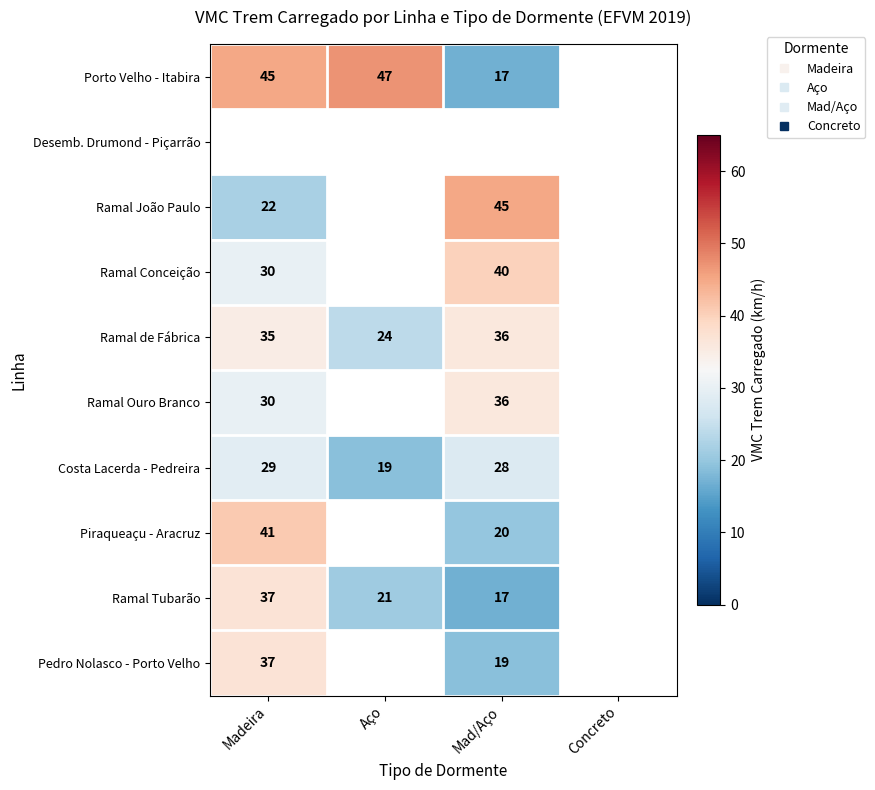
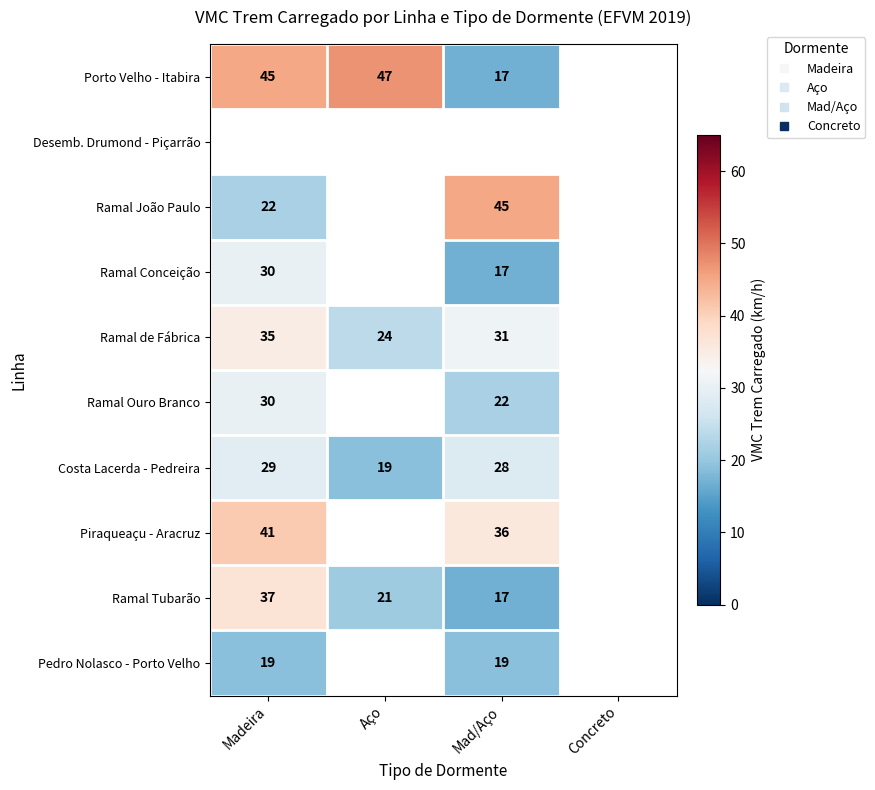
Ramal Conceição, Mad/Aço: 40 -> 17
Ramal de Fábrica, Mad/Aço: 36 -> 31
Ramal Ouro Branco, Mad/Aço: 36 -> 22
Piraqueaçu - Aracruz, Mad/Aço: 20 -> 36
Pedro Nolasco - Porto Velho, Madeira: 37 -> 19
